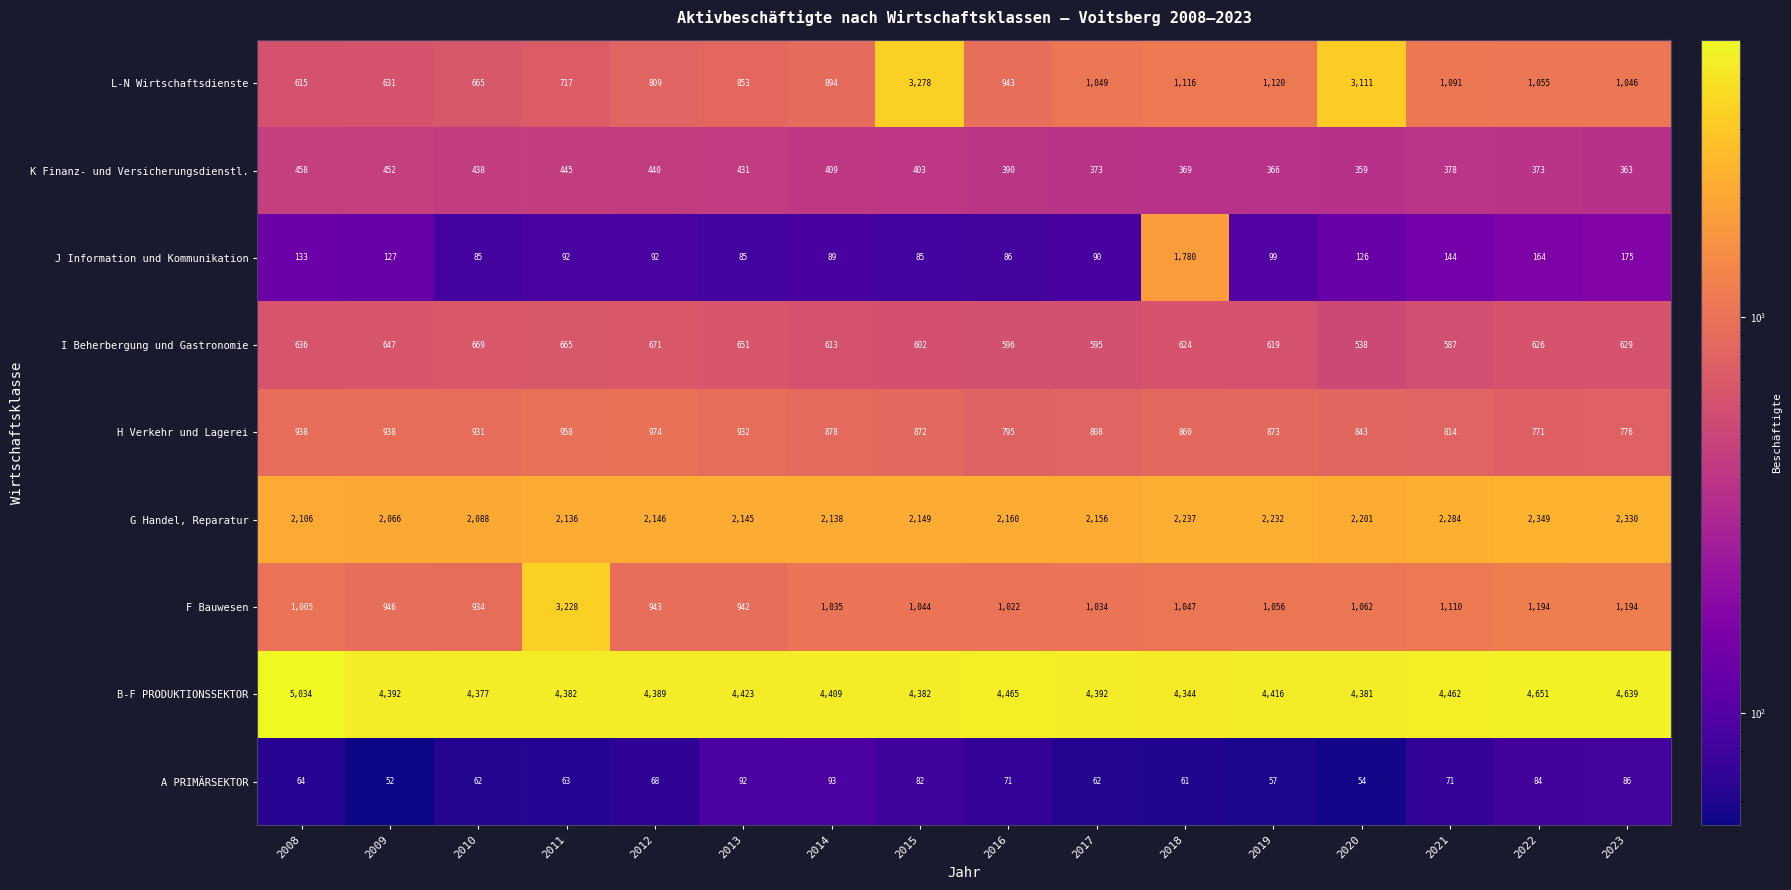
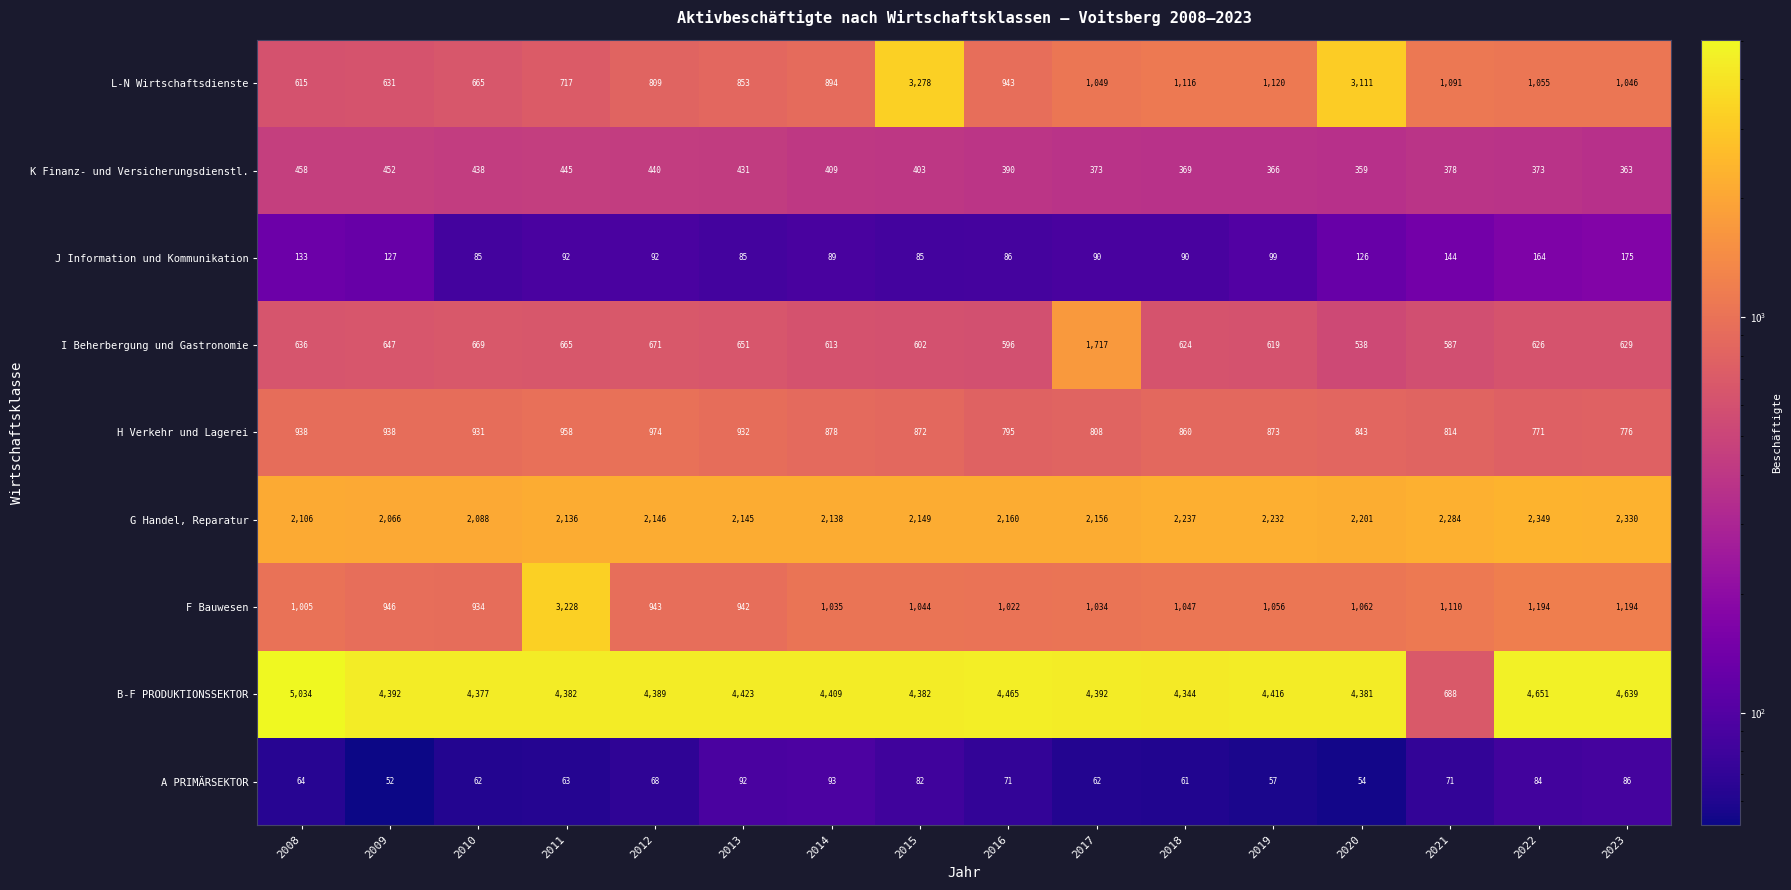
J Information und Kommunikation, 2018: 1,780 -> 90
I Beherbergung und Gastronomie, 2017: 595 -> 1,717
B-F PRODUKTIONSSEKTOR, 2021: 4,462 -> 688
